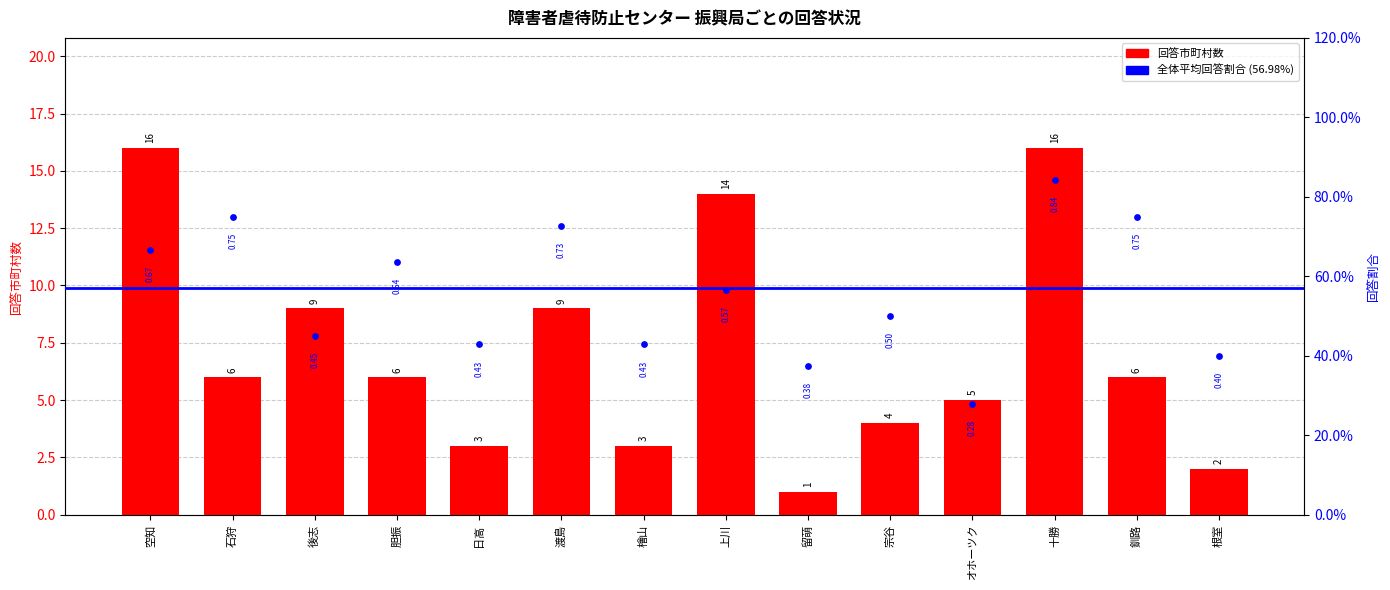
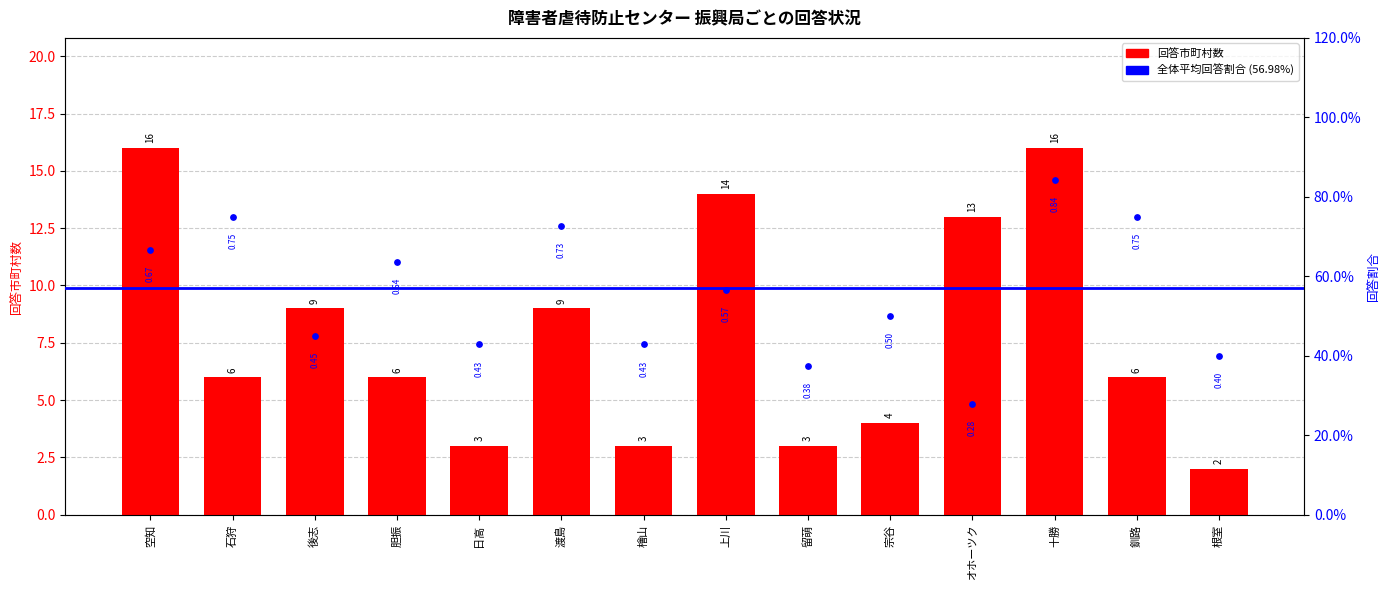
回答市町村数, 留萌: 1 -> 3
回答市町村数, オホーツク: 5 -> 13
